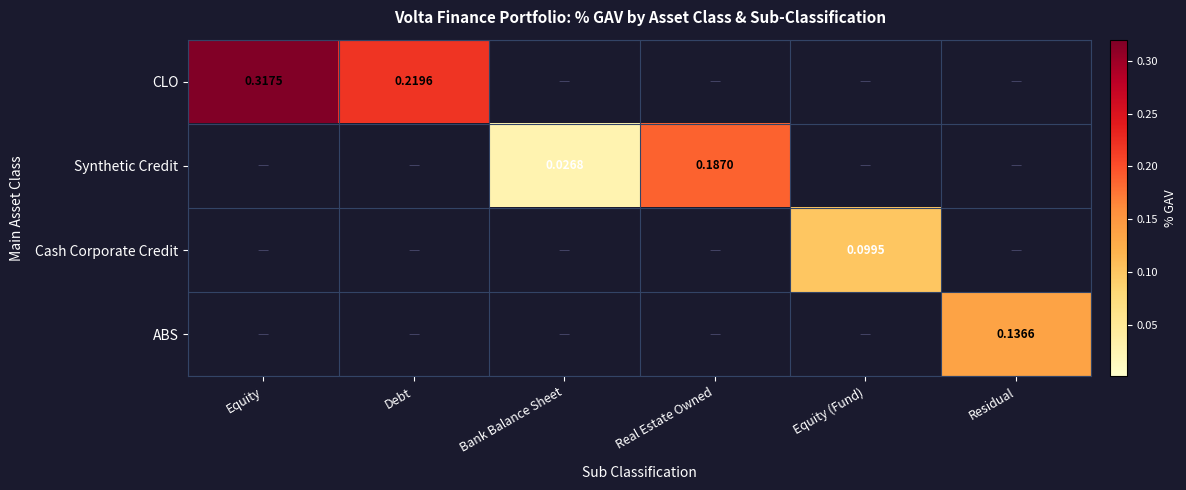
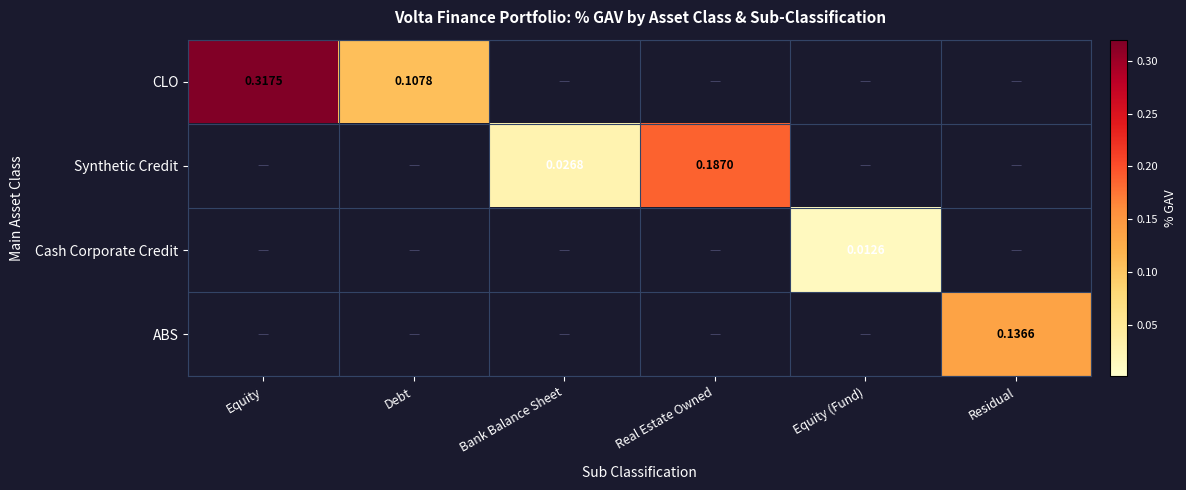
CLO, Debt: 0.2196 -> 0.1078
Cash Corporate Credit, Equity (Fund): 0.0995 -> 0.0126
